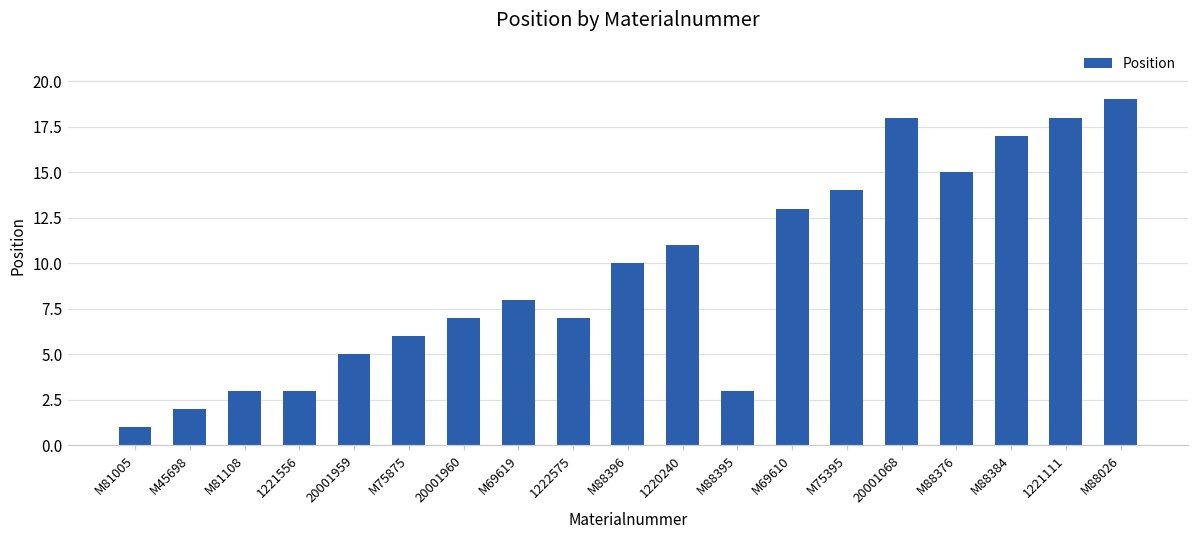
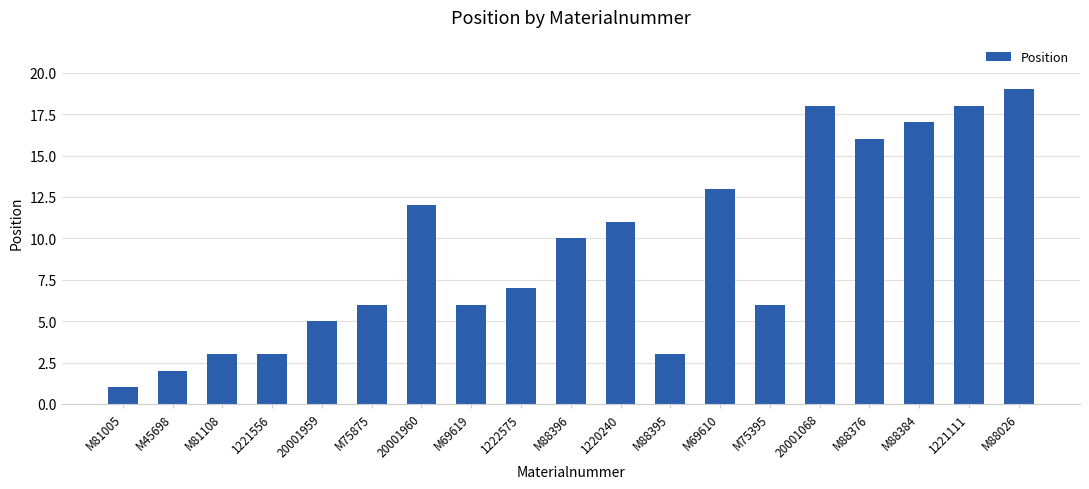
20001960: 7 -> 12
M69619: 8 -> 6
M75395: 14 -> 6
M88376: 15 -> 16
